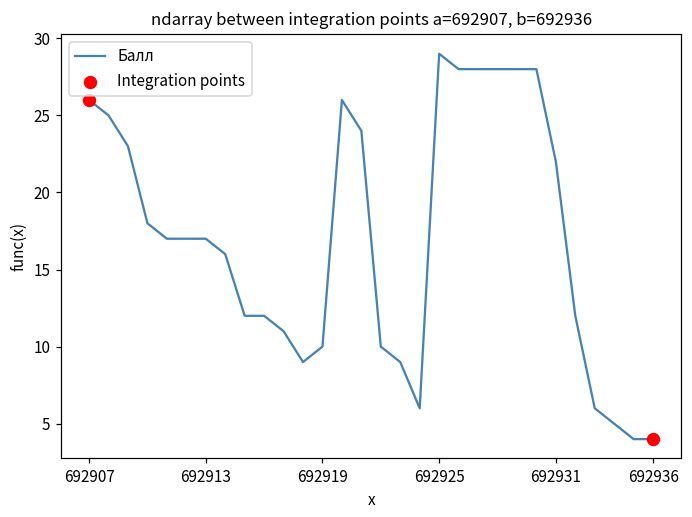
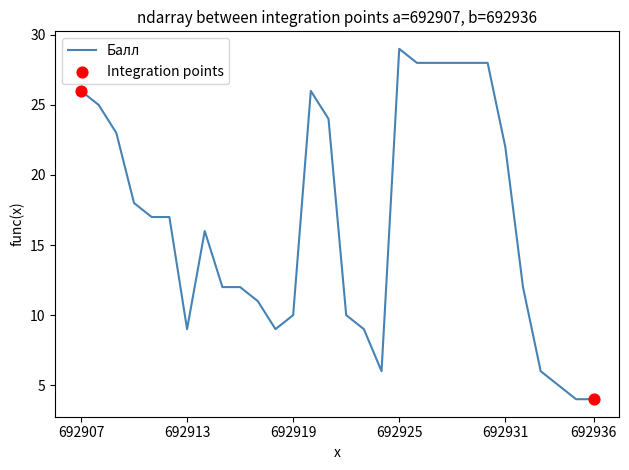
Балл, 692913: 17 -> 9
